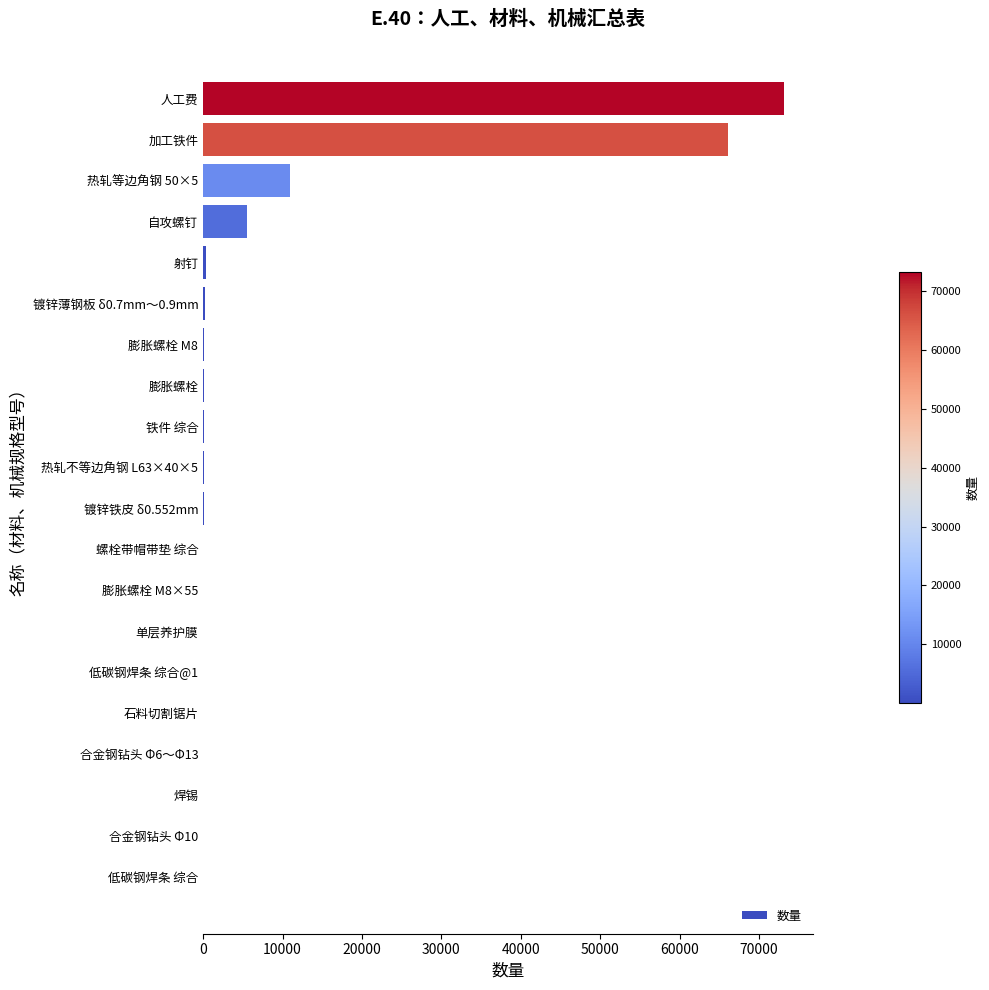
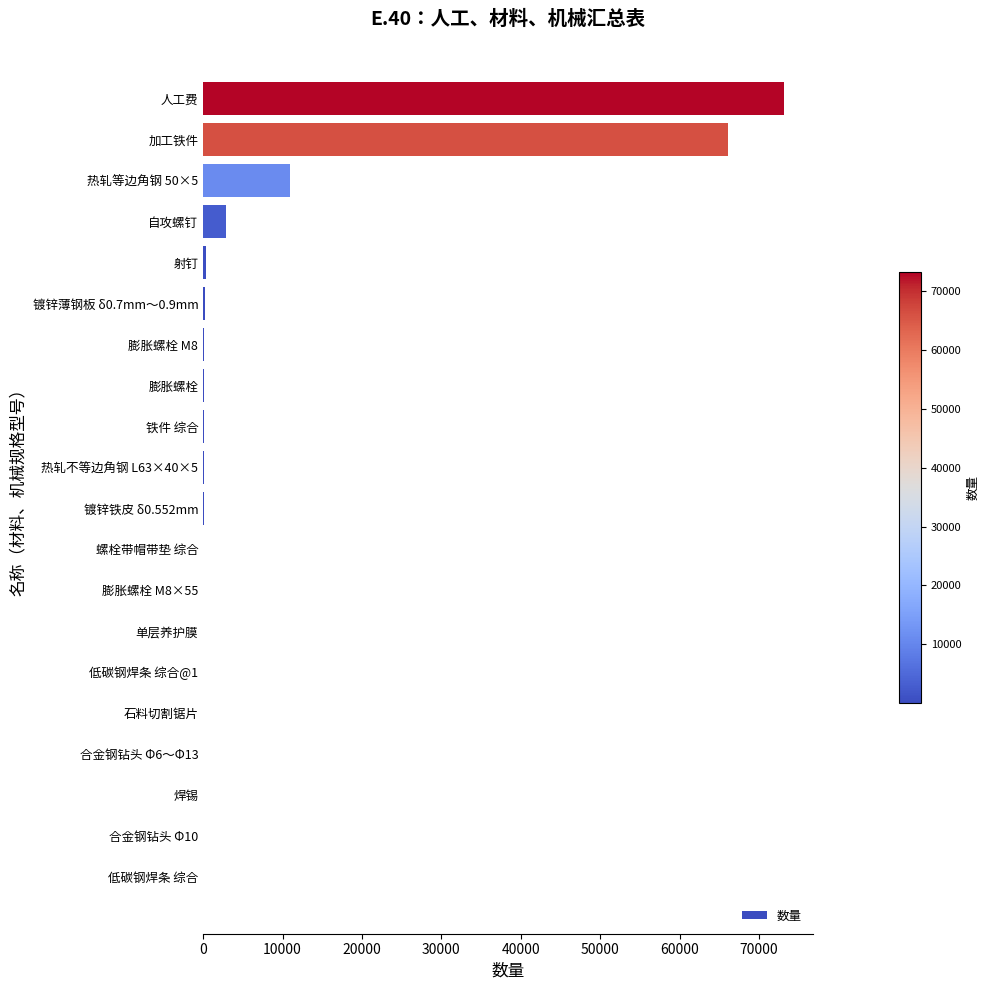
自攻螺钉: 6000 -> 3000
